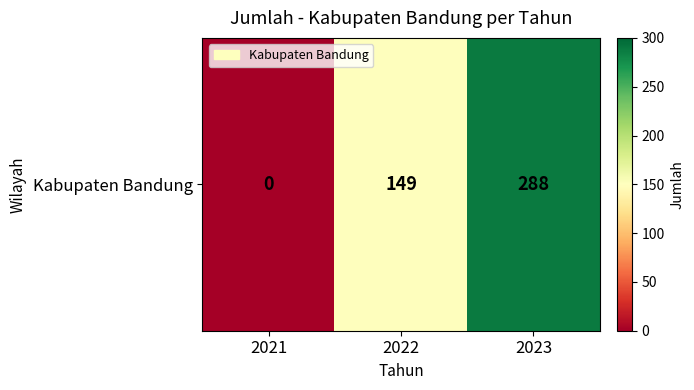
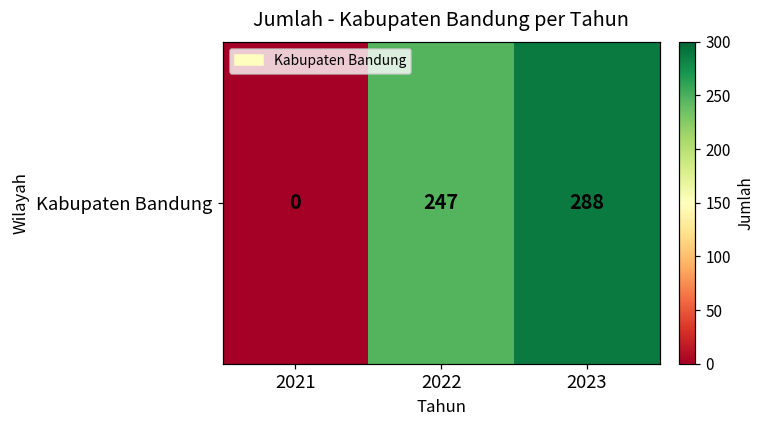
Kabupaten Bandung, 2022: 149 -> 247
